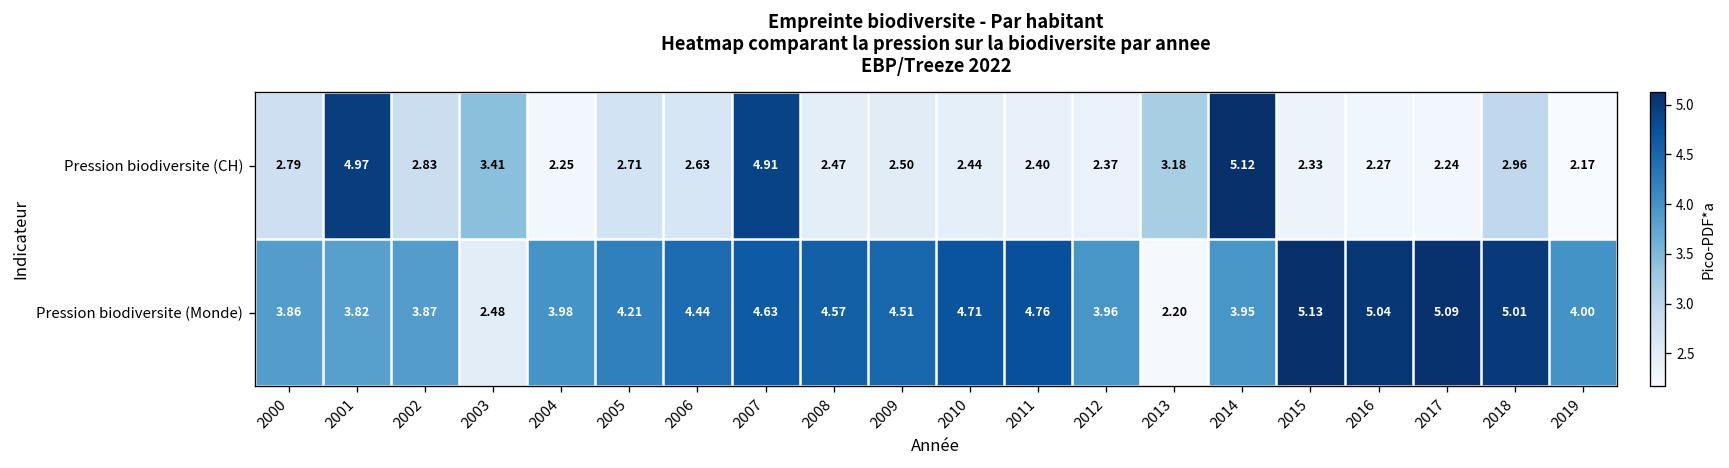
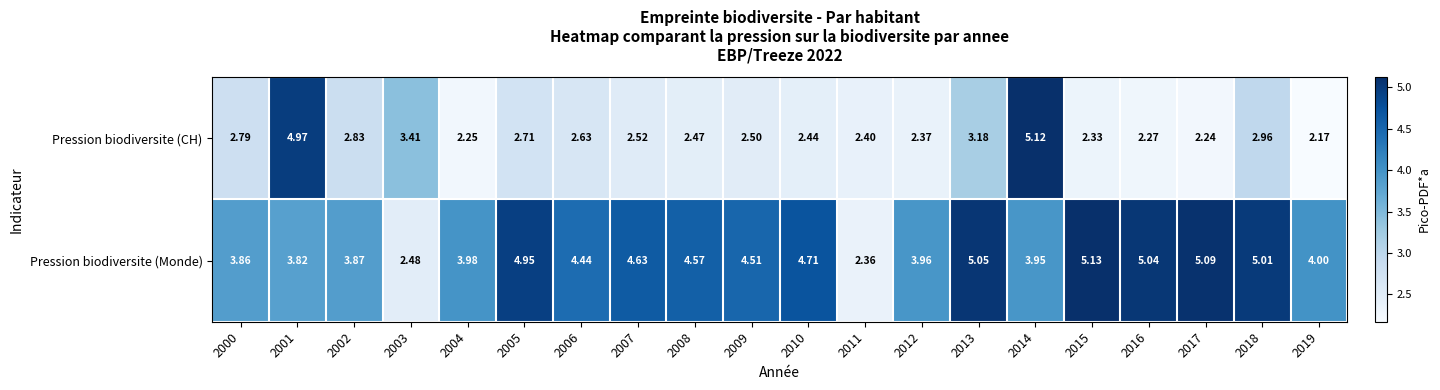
Pression biodiversite (CH), 2007: 4.91 -> 2.52
Pression biodiversite (Monde), 2005: 4.21 -> 4.95
Pression biodiversite (Monde), 2011: 4.76 -> 2.36
Pression biodiversite (Monde), 2013: 2.20 -> 5.05
